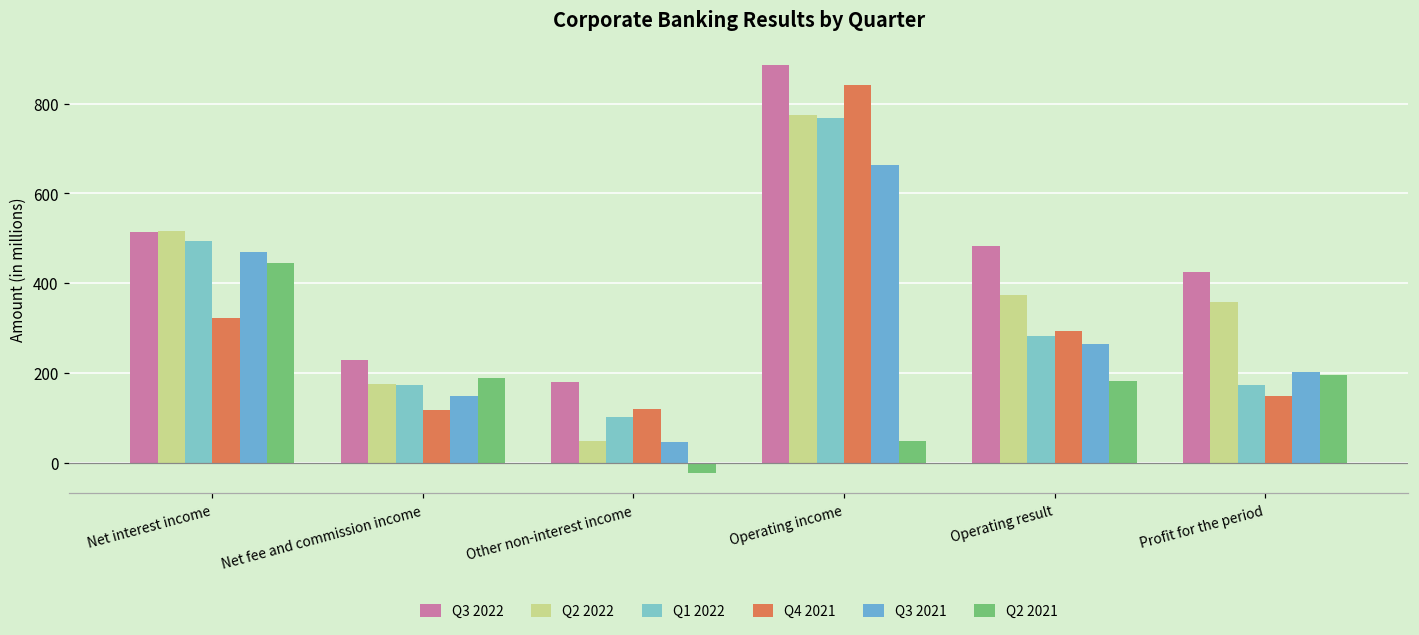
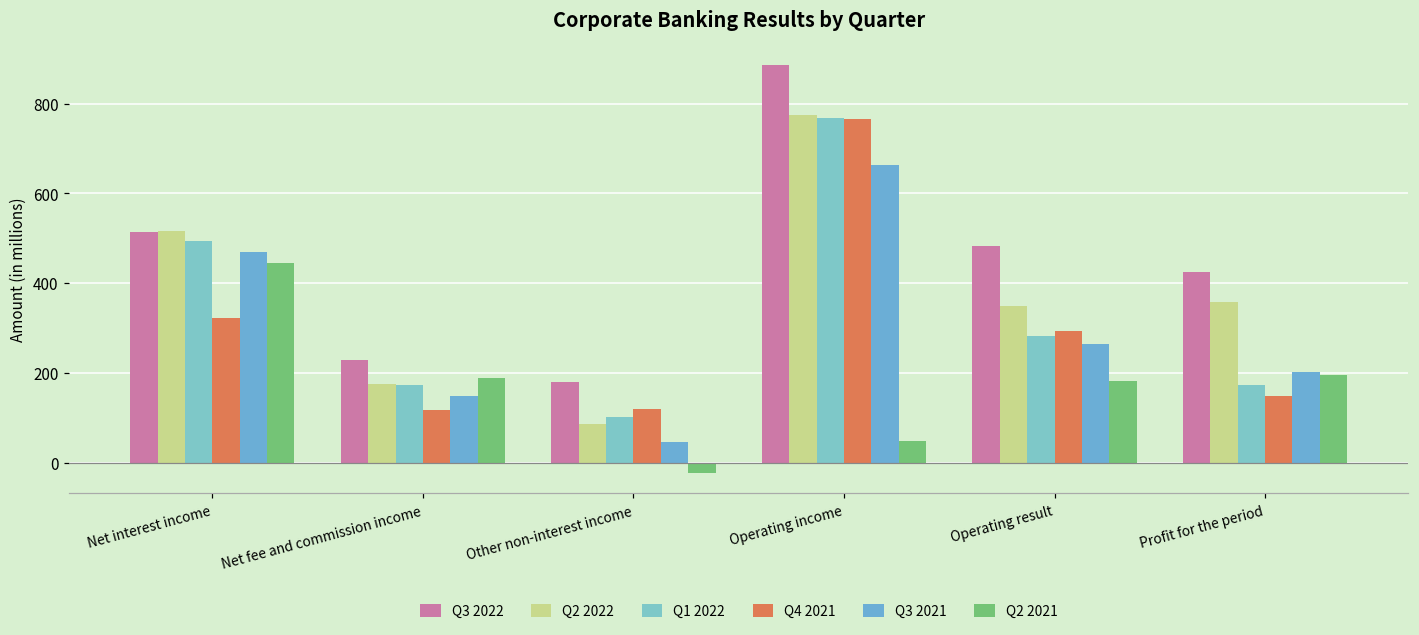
Q2 2022, Other non-interest income: 50 -> 90
Q4 2021, Operating income: 840 -> 770
Q2 2022, Operating result: 370 -> 350
